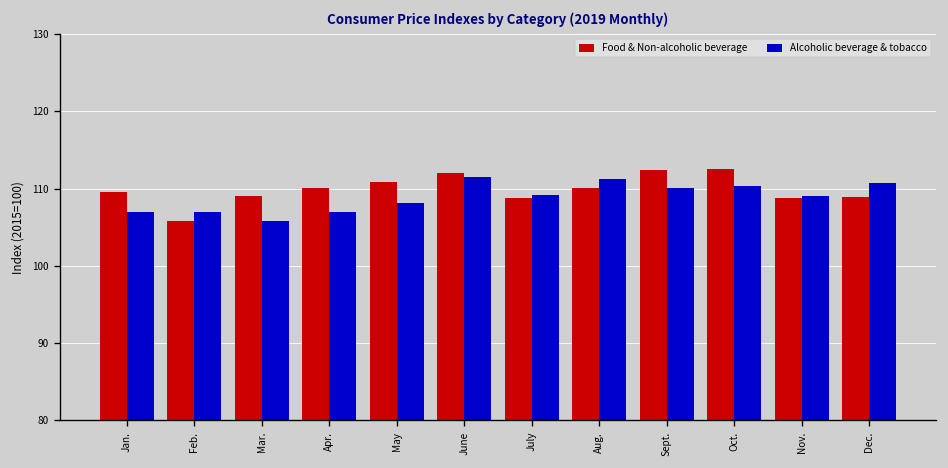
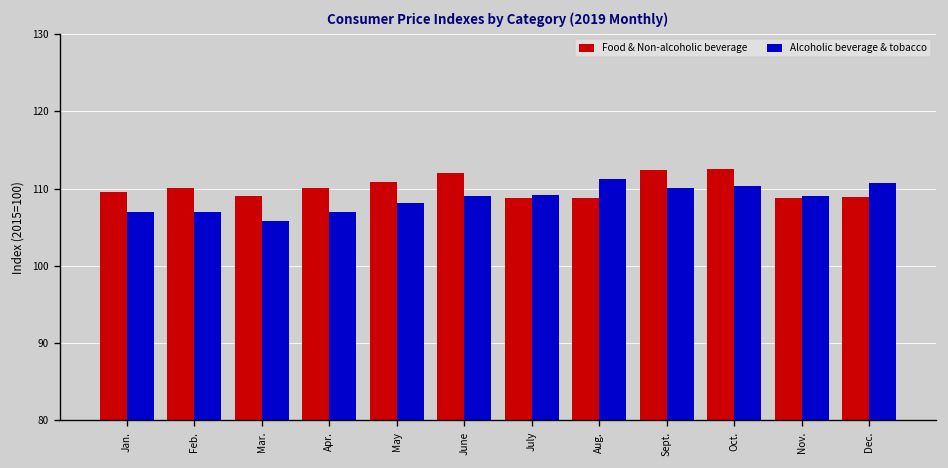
Food & Non-alcoholic beverage, Feb.: 106 -> 110
Alcoholic beverage & tobacco, June: 111 -> 109
Food & Non-alcoholic beverage, Aug.: 110 -> 109
